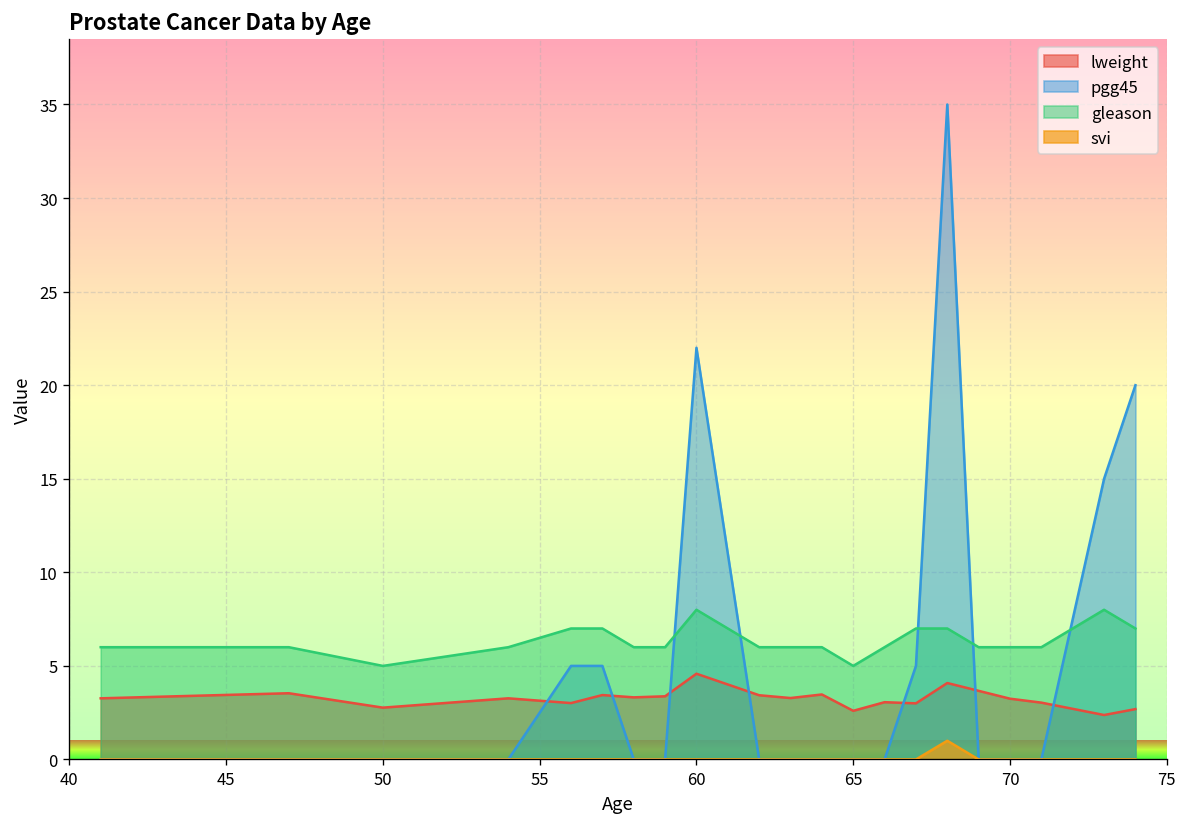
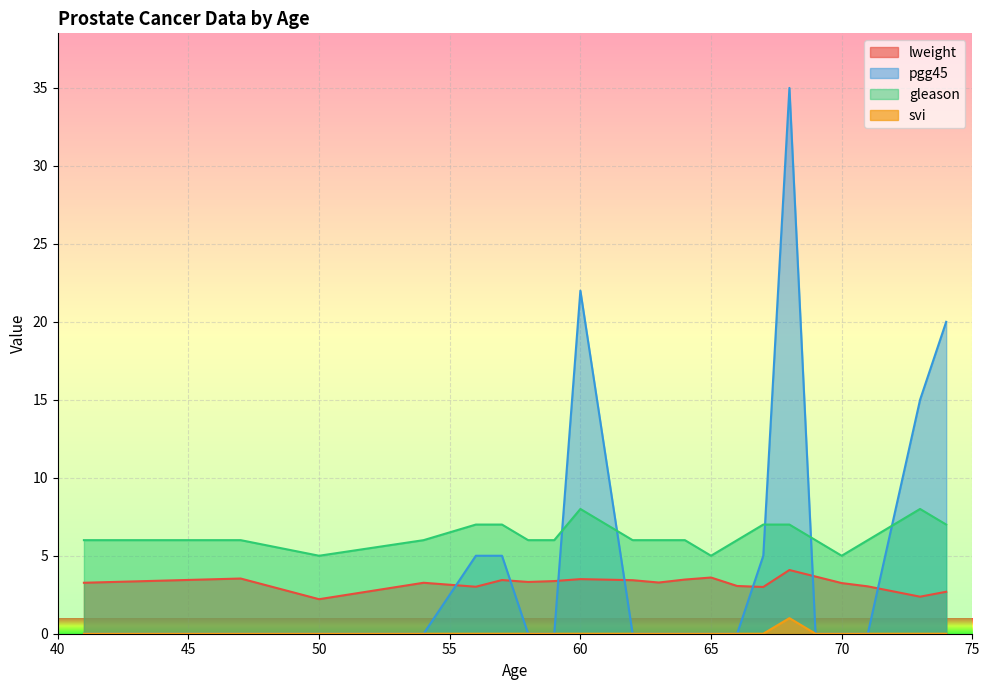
lweight, 50: 2.8 -> 2.2
lweight, 60: 4.6 -> 3.5
lweight, 65: 2.6 -> 3.6
gleason, 70: 6 -> 5
